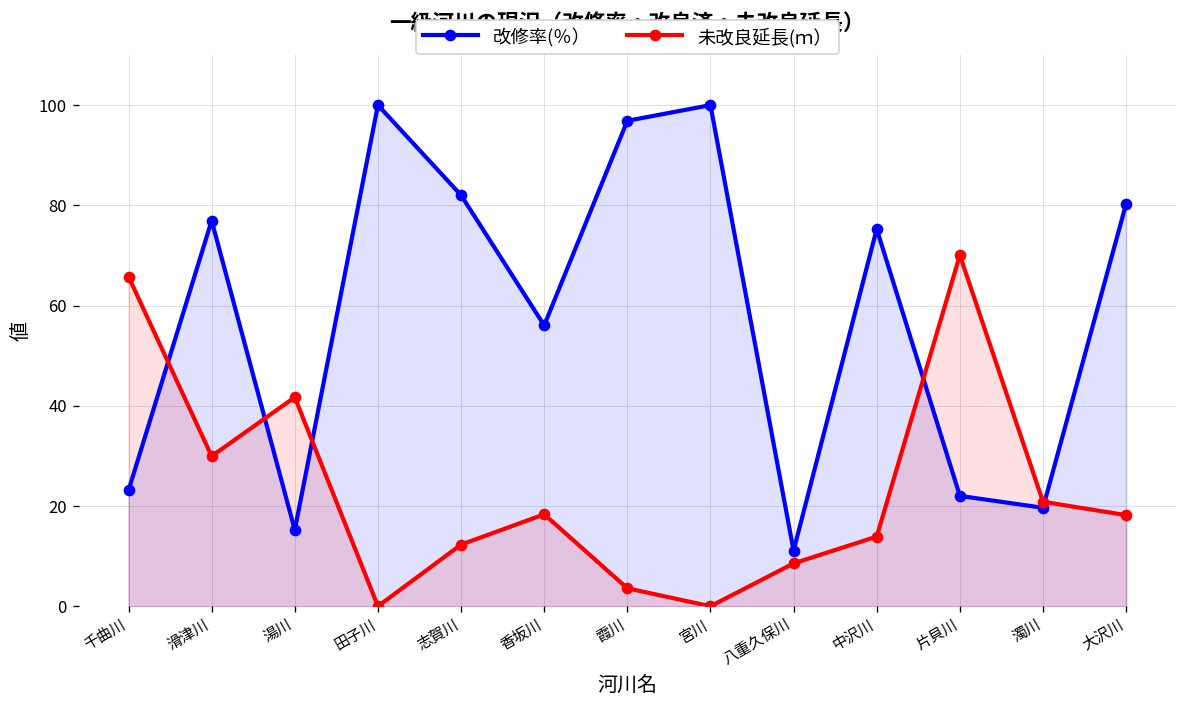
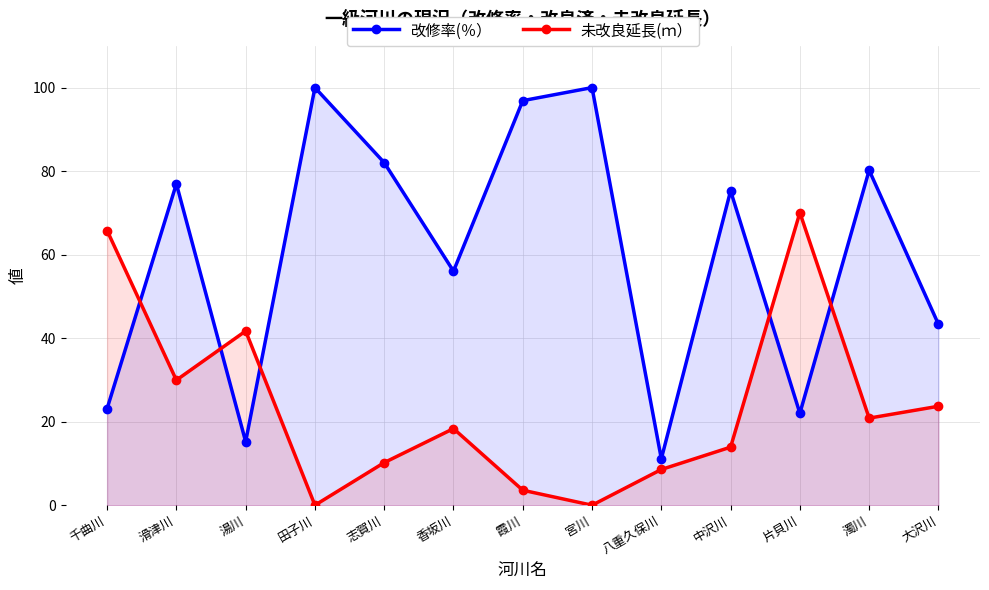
未改良延長(ｍ）, 志賀川: 12 -> 10
改修率(％）, 濁川: 20 -> 80
改修率(％）, 大沢川: 80 -> 43
未改良延長(ｍ）, 大沢川: 18 -> 24
